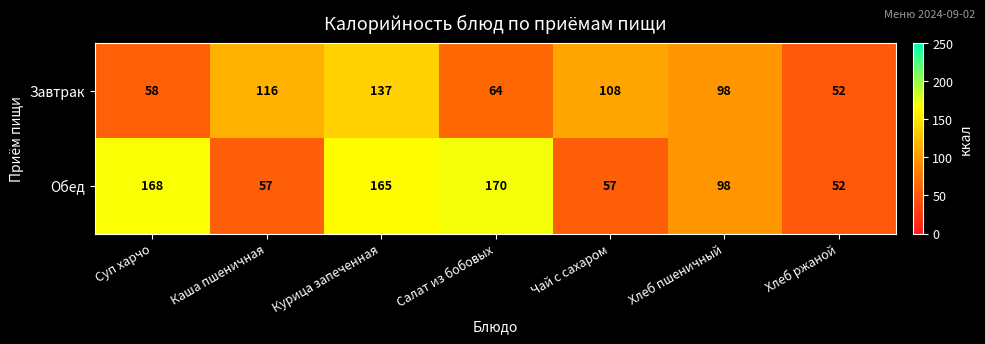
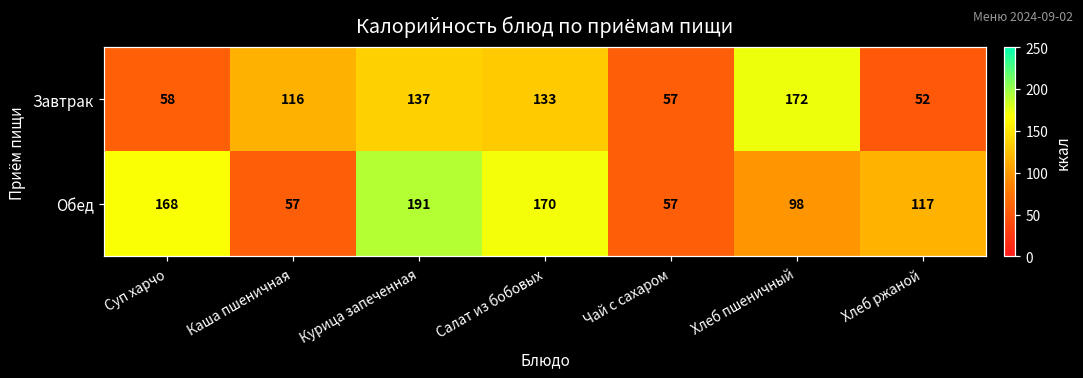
Завтрак, Салат из бобовых: 64 -> 133
Завтрак, Чай с сахаром: 108 -> 57
Завтрак, Хлеб пшеничный: 98 -> 172
Обед, Курица запеченная: 165 -> 191
Обед, Хлеб ржаной: 52 -> 117
